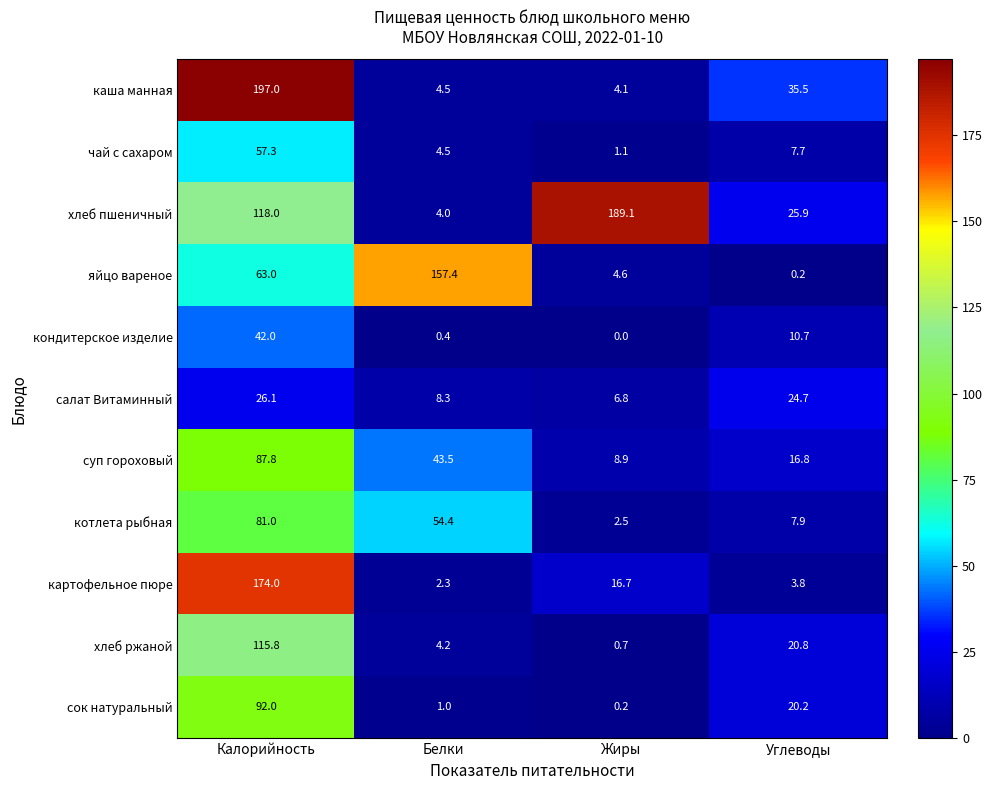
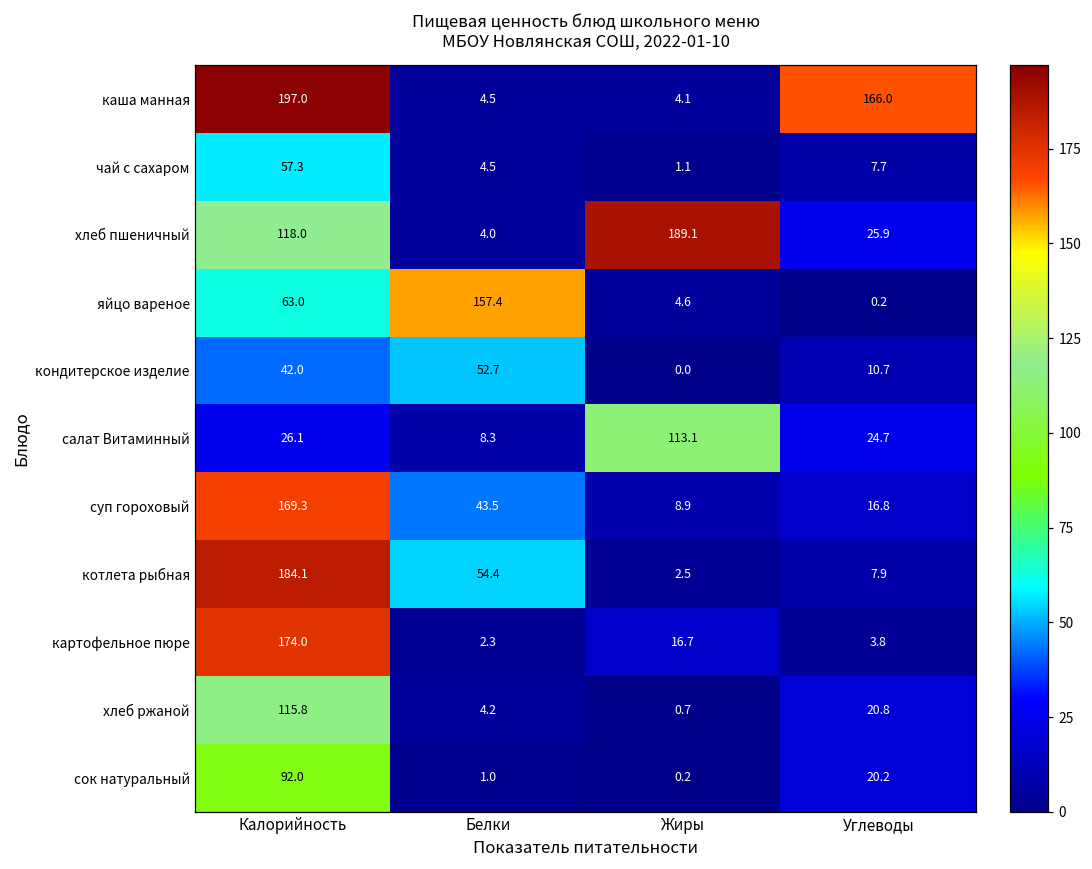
каша манная, Углеводы: 35.5 -> 166.0
кондитерское изделие, Белки: 0.4 -> 52.7
салат Витаминный, Жиры: 6.8 -> 113.1
суп гороховый, Калорийность: 87.8 -> 169.3
котлета рыбная, Калорийность: 81.0 -> 184.1
